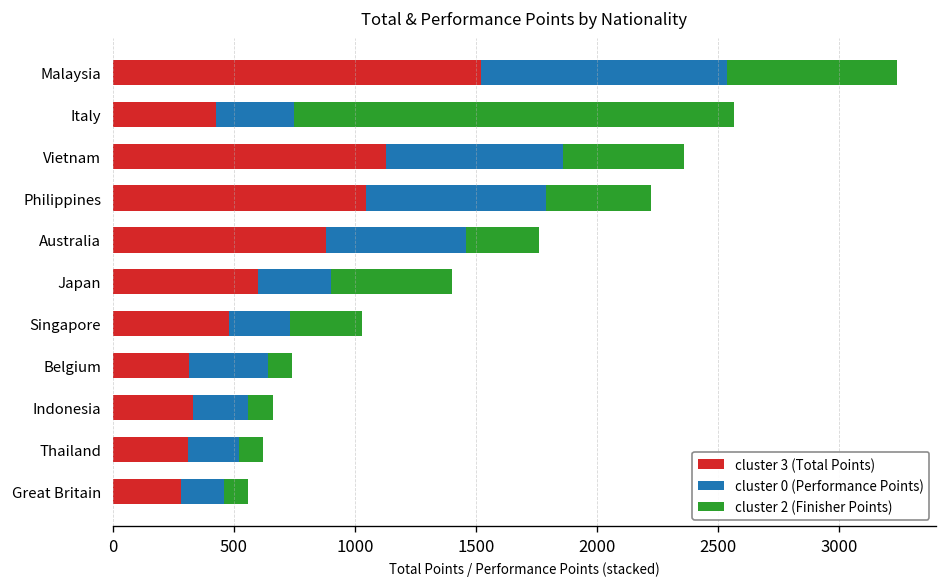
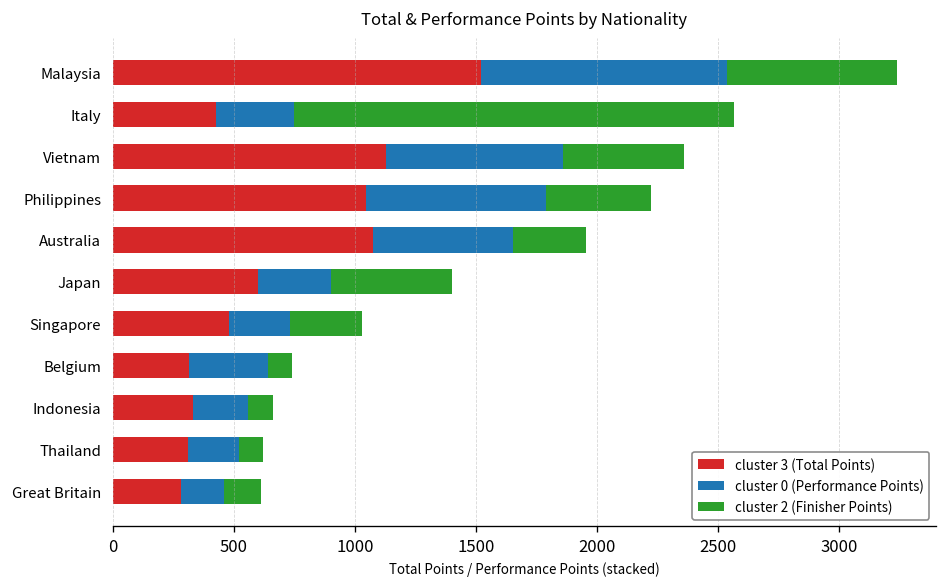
cluster 3 (Total Points), Australia: 880 -> 1070
cluster 2 (Finisher Points), Great Britain: 100 -> 150
